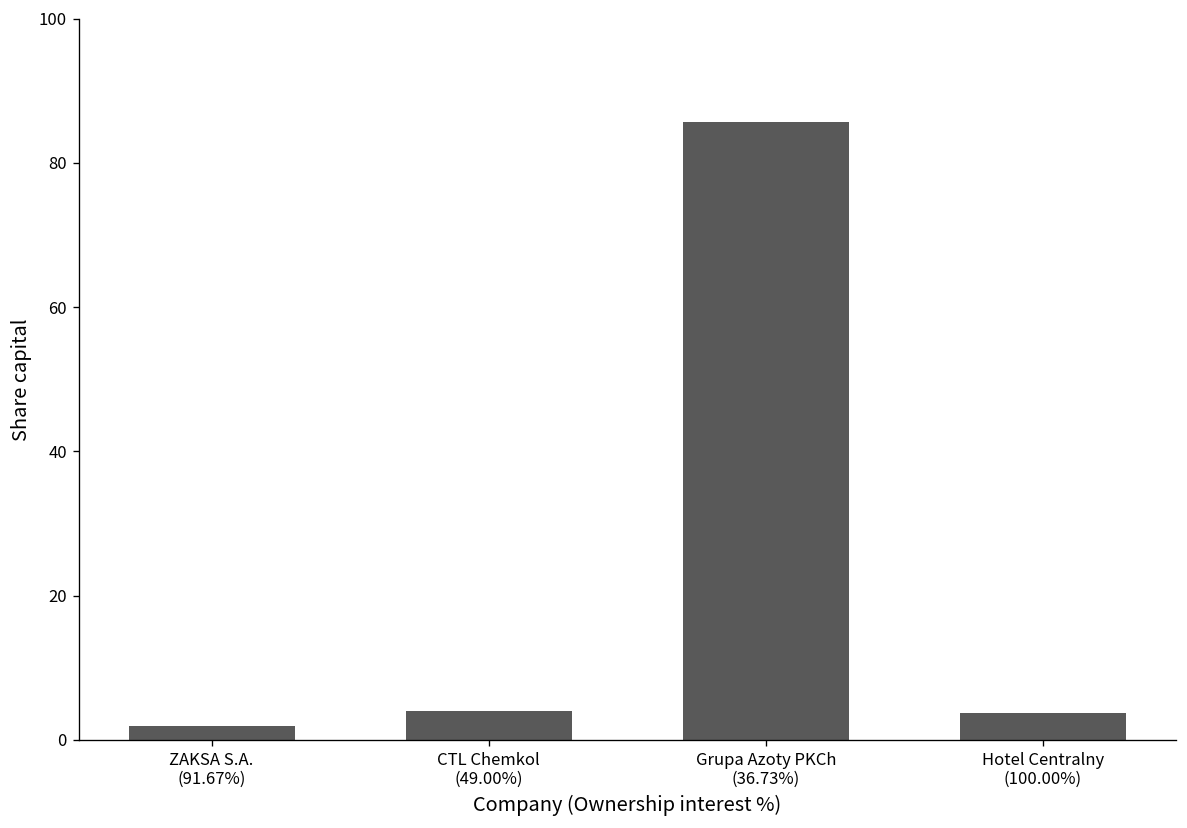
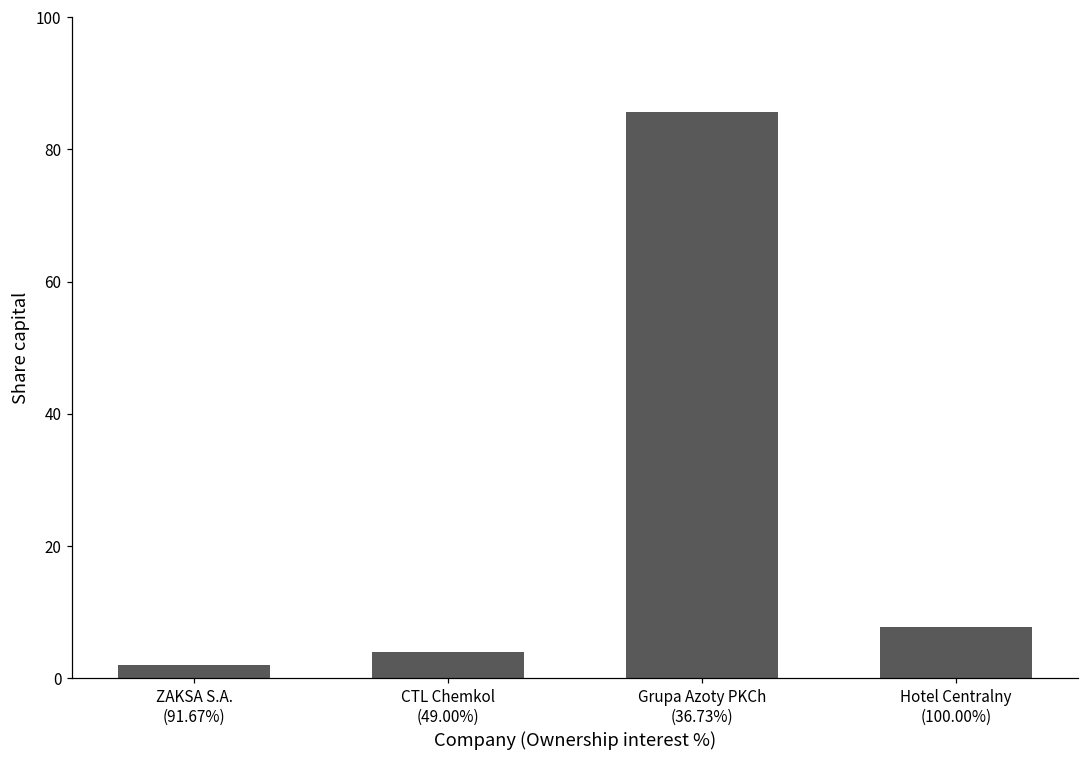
Hotel Centralny (100.00%): 4 -> 8
